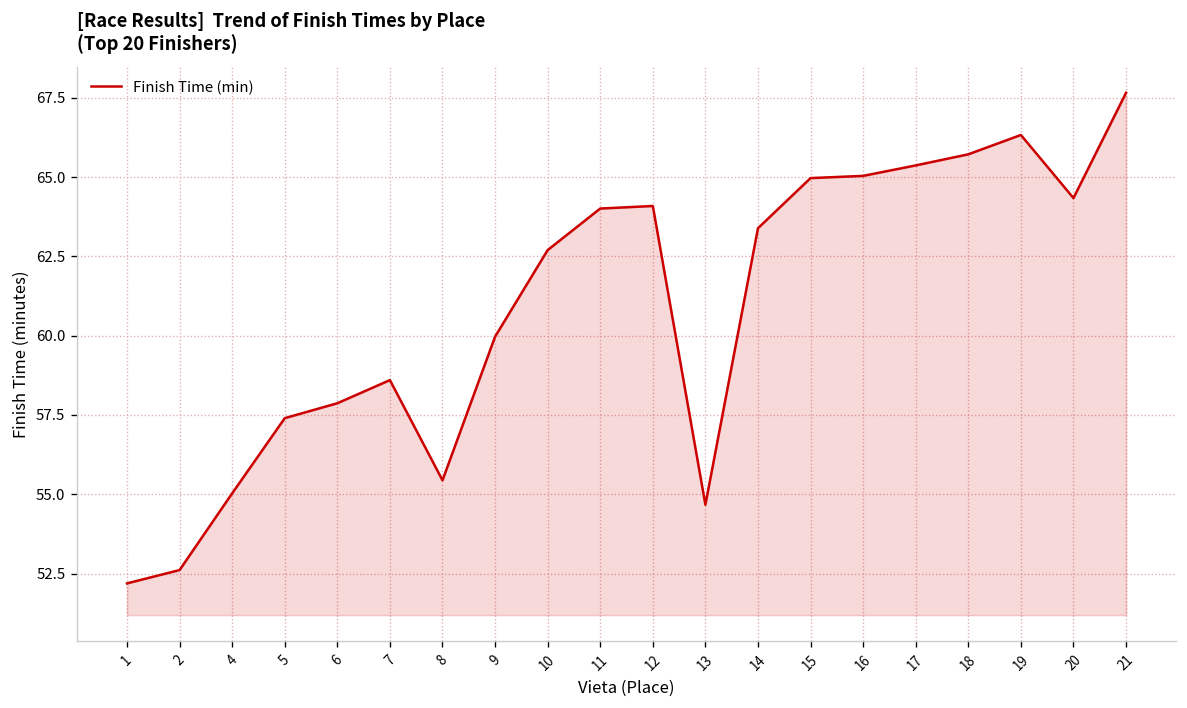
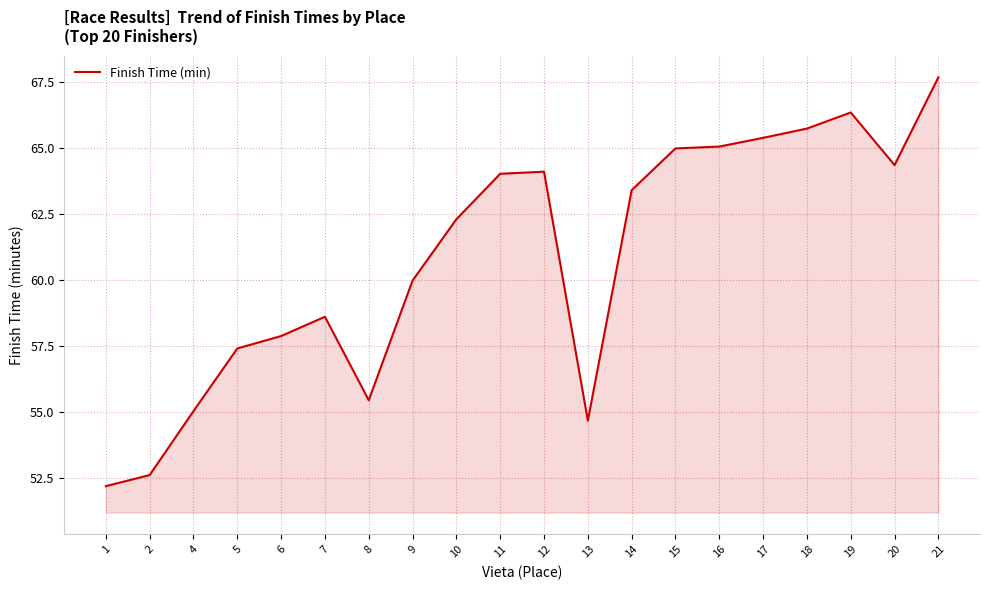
10: 62.7 -> 62.3
